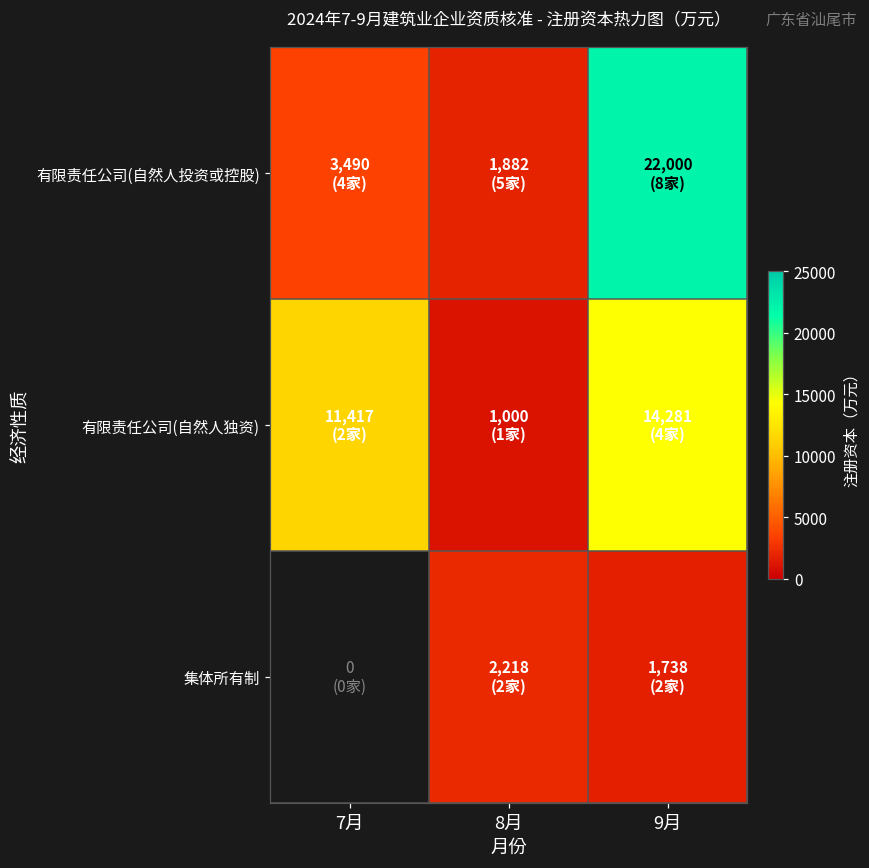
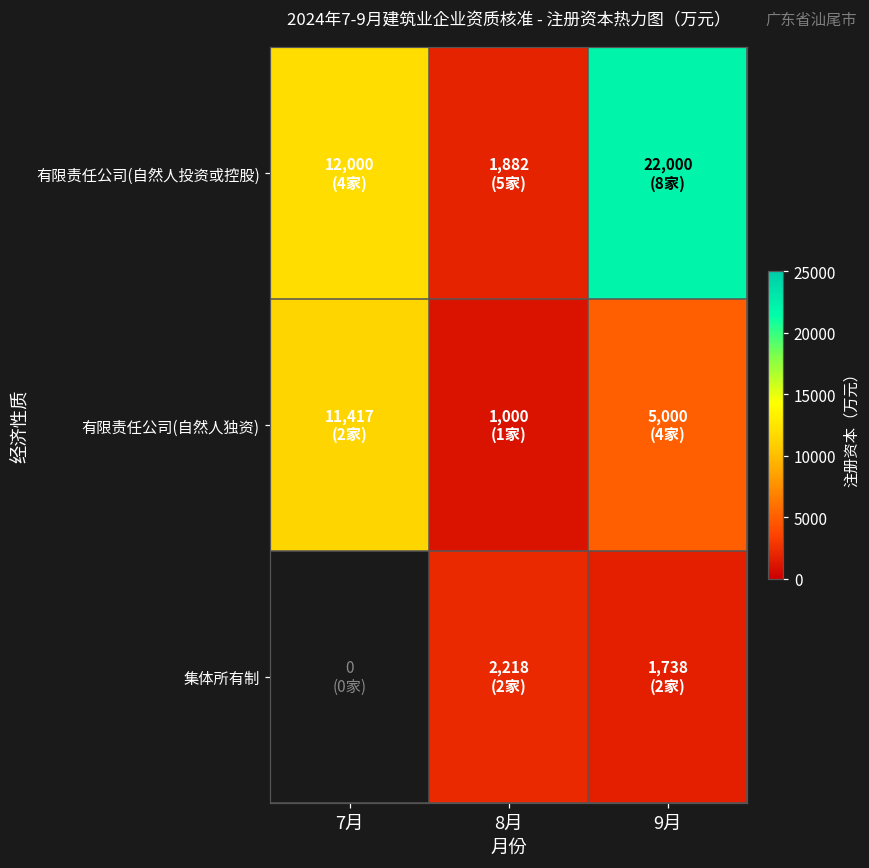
有限责任公司(自然人投资或控股), 7月: 3,490 -> 12,000
有限责任公司(自然人独资), 9月: 14,281 -> 5,000
